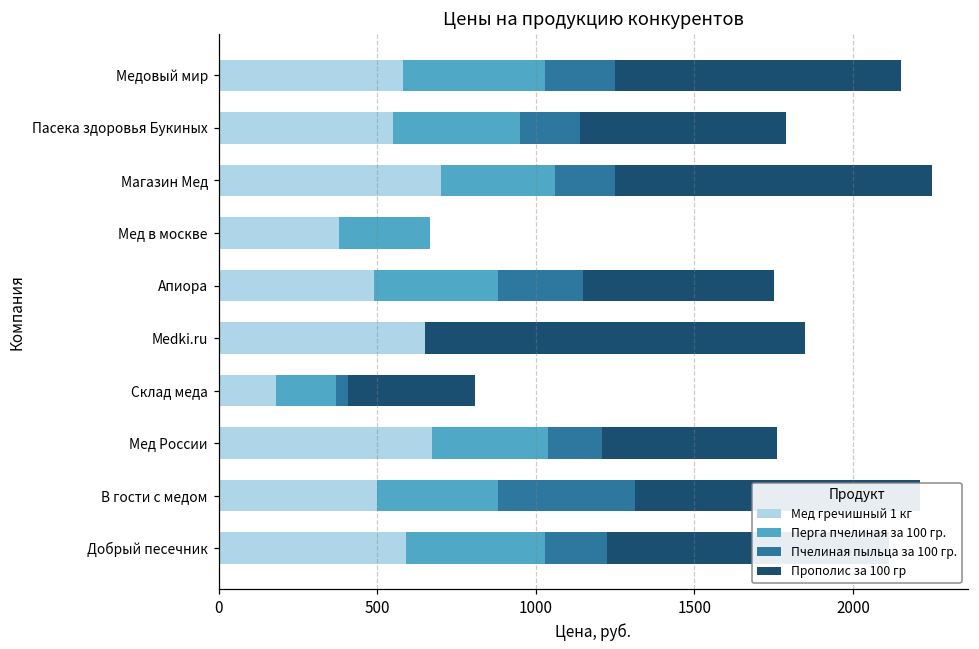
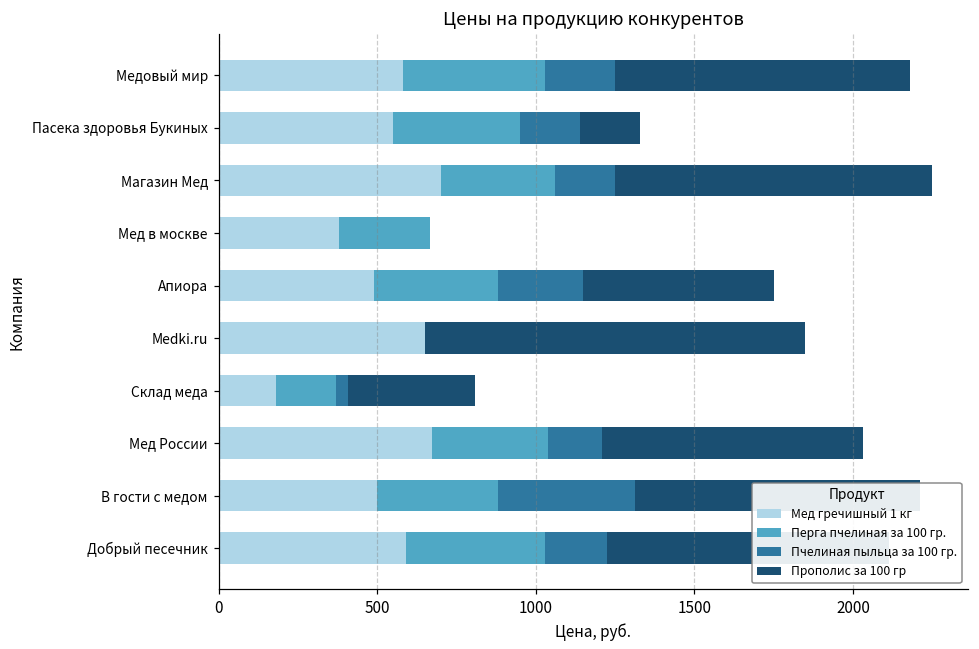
Прополис за 100 гр, Медовый мир: 900 -> 930
Прополис за 100 гр, Пасека здоровья Букиных: 650 -> 190
Прополис за 100 гр, Мед России: 550 -> 820
